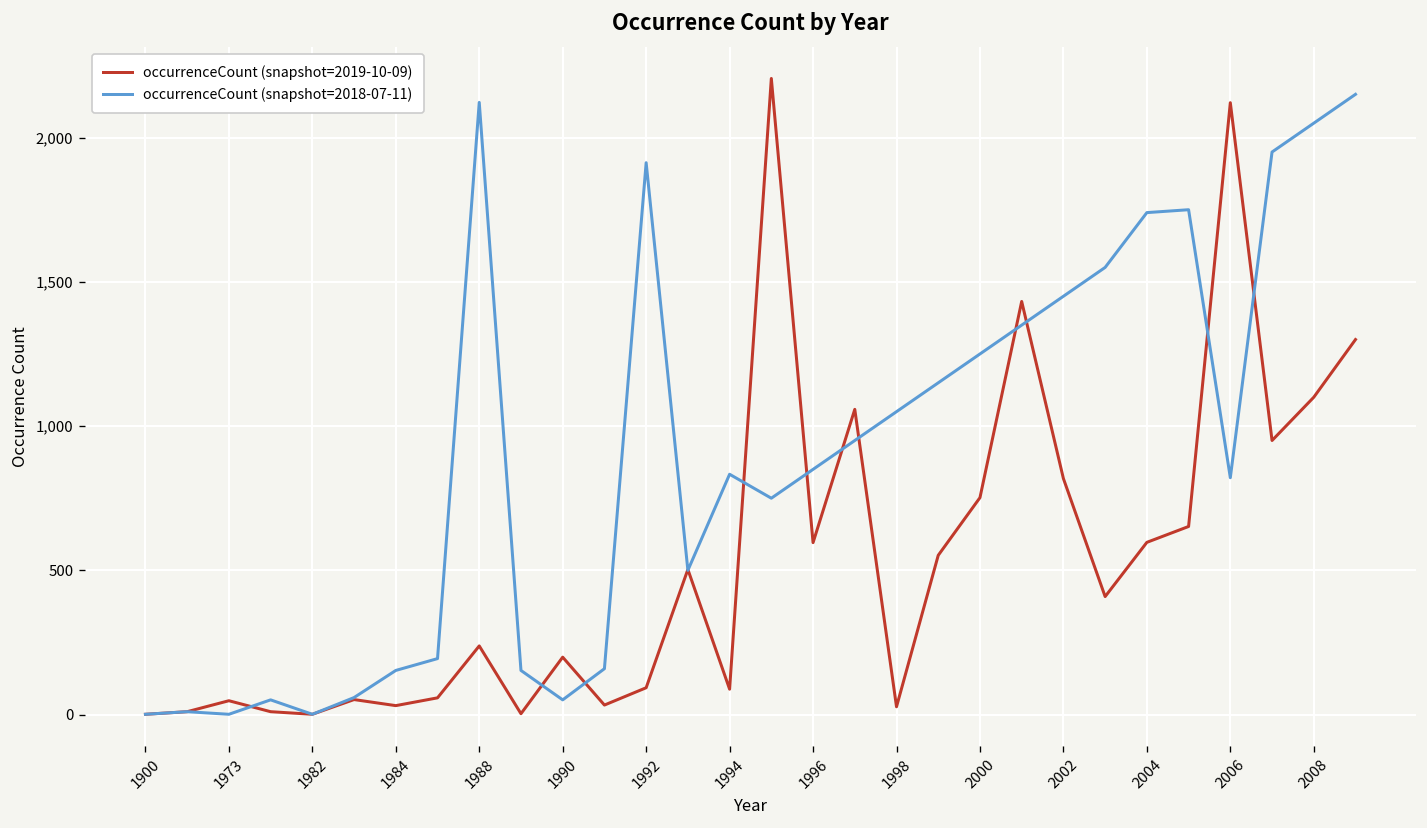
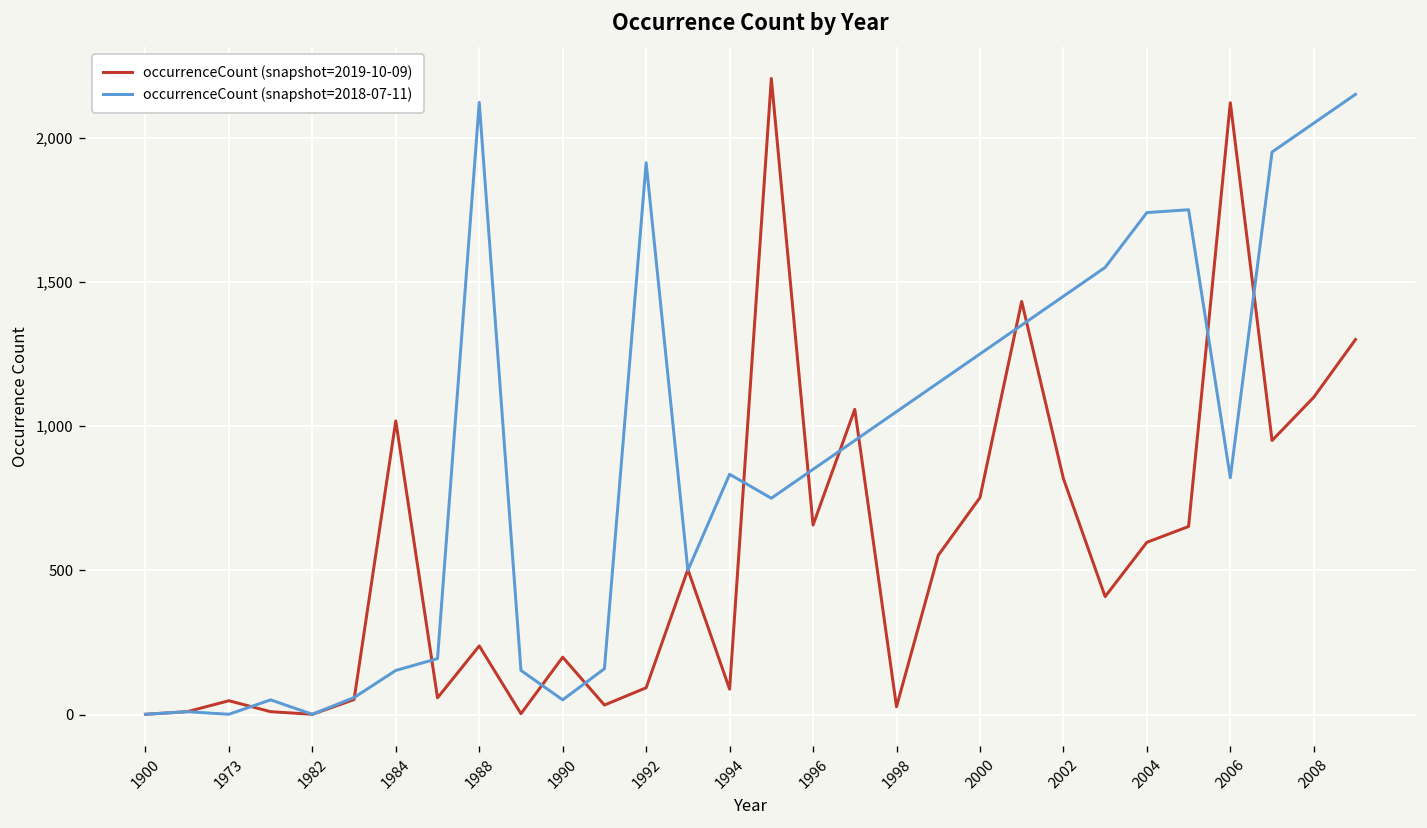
occurrenceCount (snapshot=2019-10-09), 1984: 30 -> 1,020
occurrenceCount (snapshot=2019-10-09), 1996: 600 -> 660
